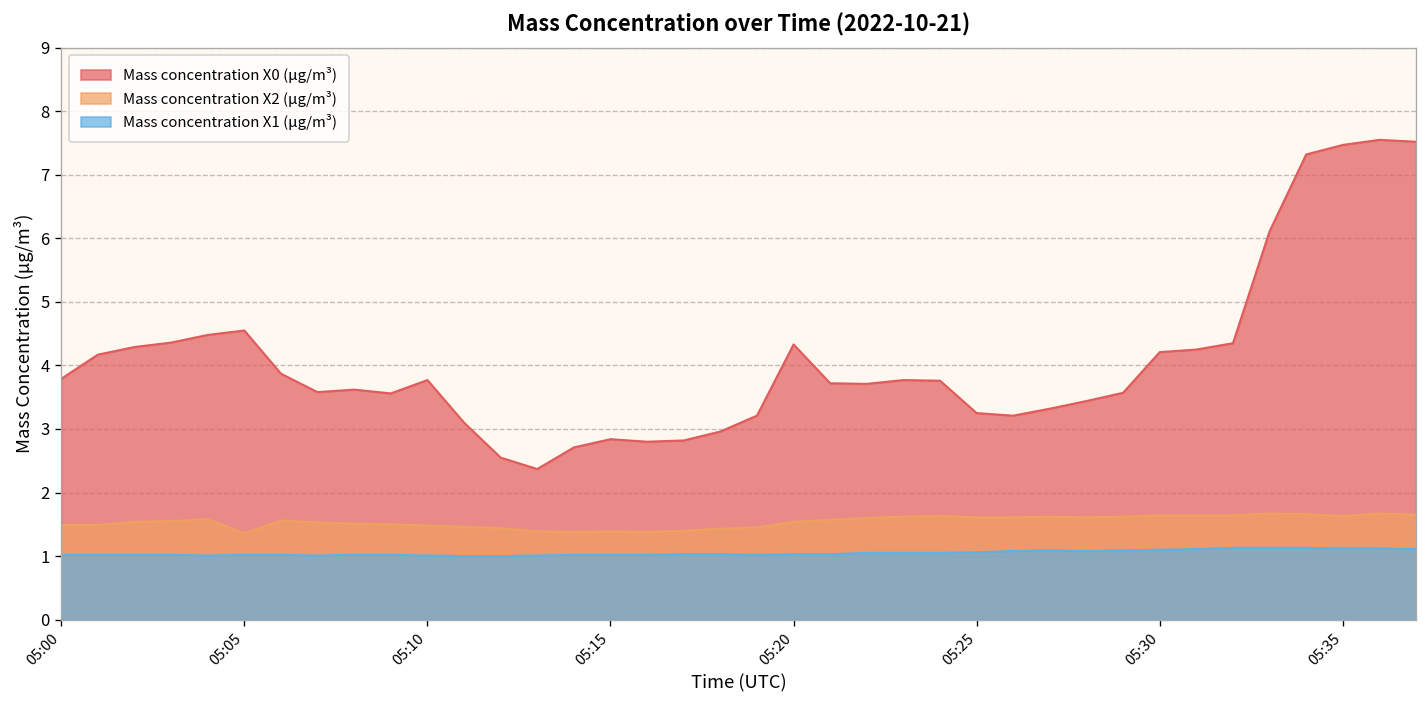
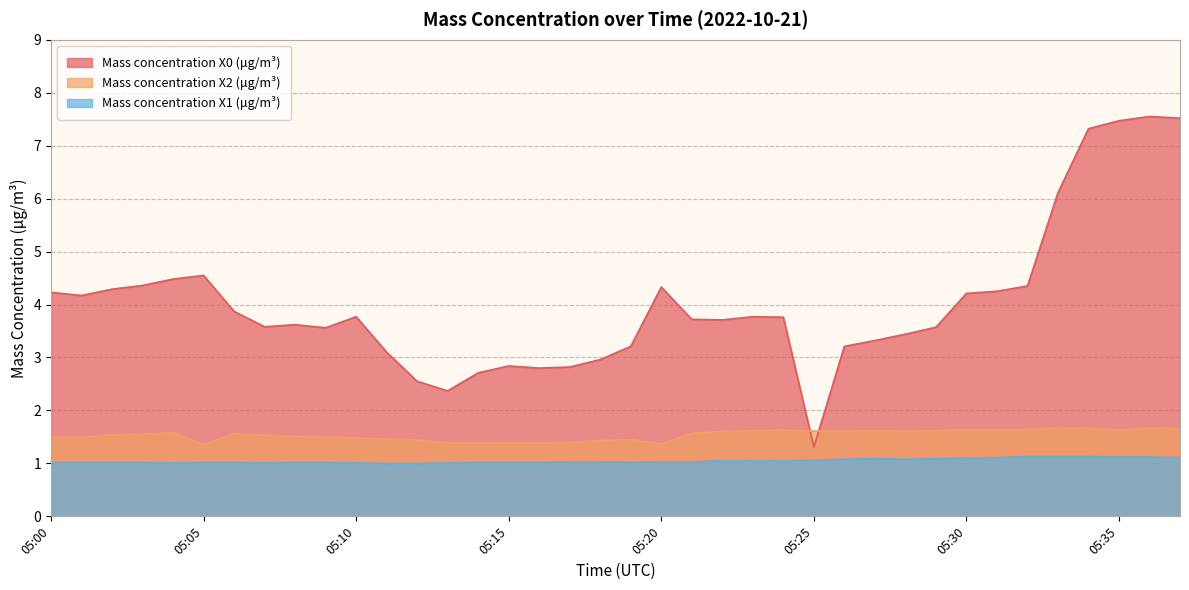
Mass concentration X0 (μg/m³), 05:00: 3.8 -> 4.2
Mass concentration X2 (μg/m³), 05:20: 1.5 -> 1.4
Mass concentration X0 (μg/m³), 05:25: 3.3 -> 1.3
